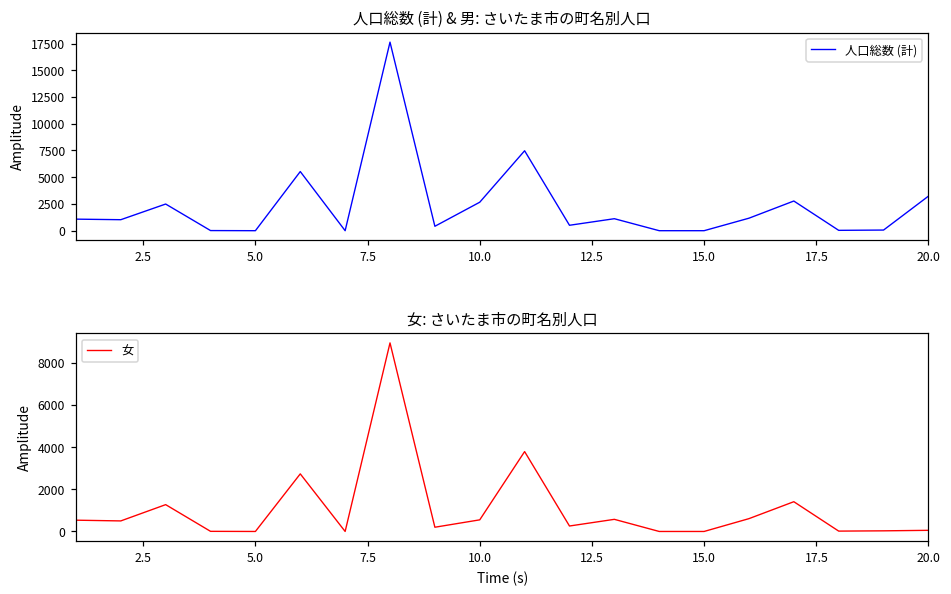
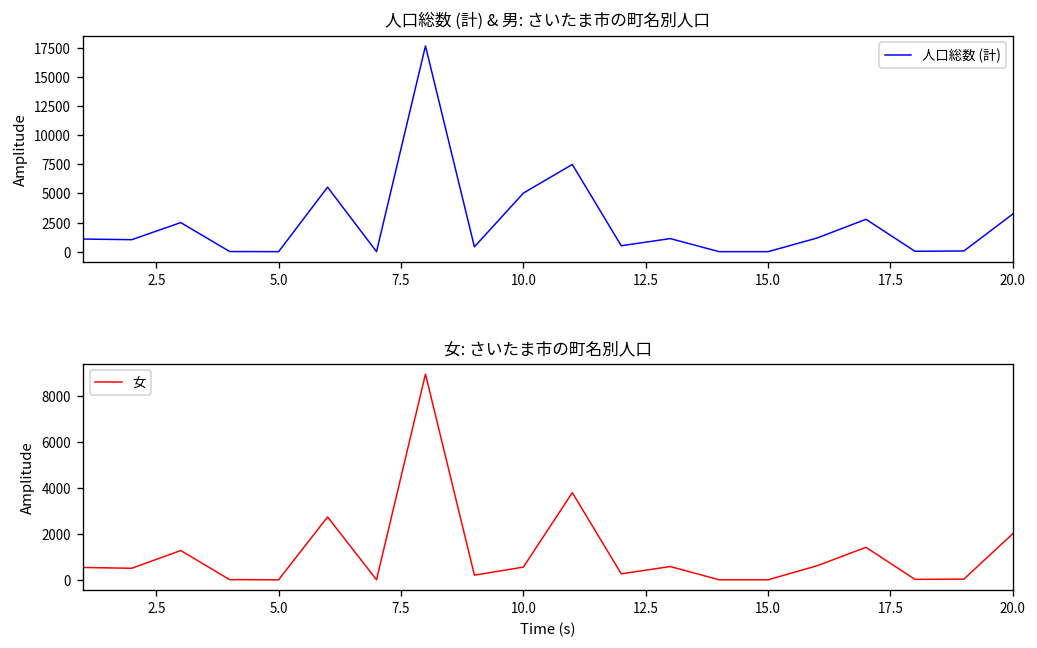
人口総数 (計) & 男: さいたま市の町名別人口, 10.0: 3000 -> 5000
女: さいたま市の町名別人口, 20.0: 100 -> 2000
